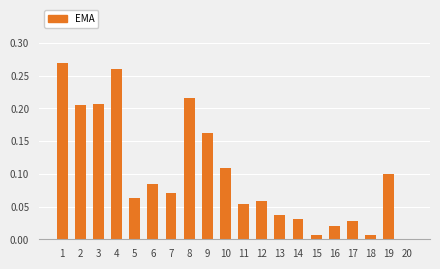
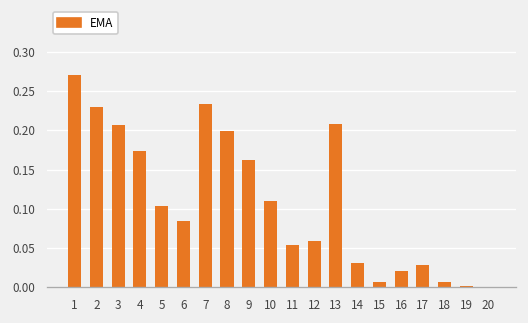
2: 0.21 -> 0.23
4: 0.26 -> 0.17
5: 0.06 -> 0.10
7: 0.07 -> 0.23
8: 0.22 -> 0.20
13: 0.04 -> 0.21
19: 0.10 -> 0.00
